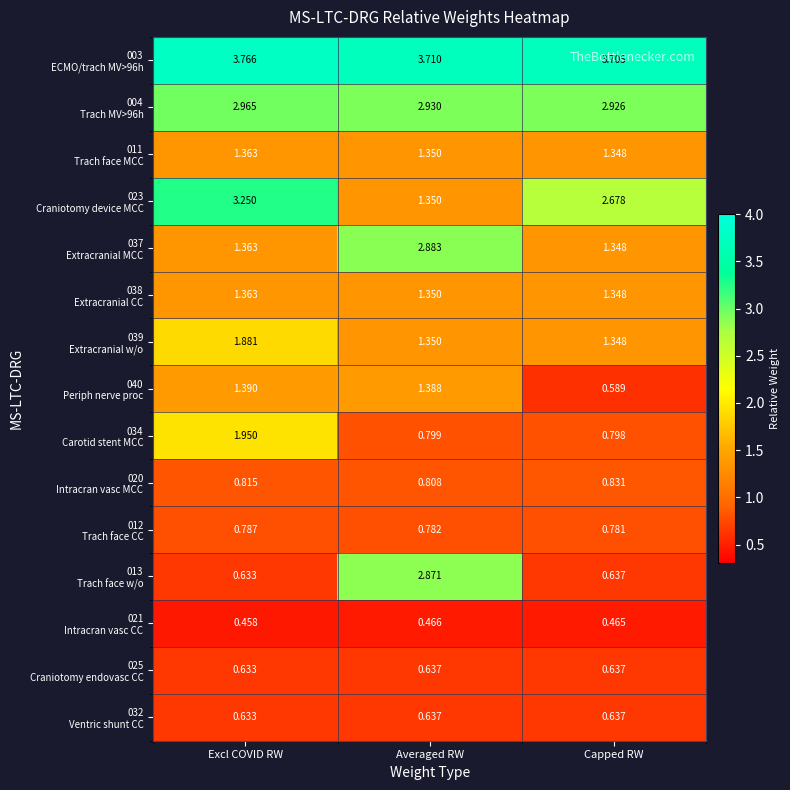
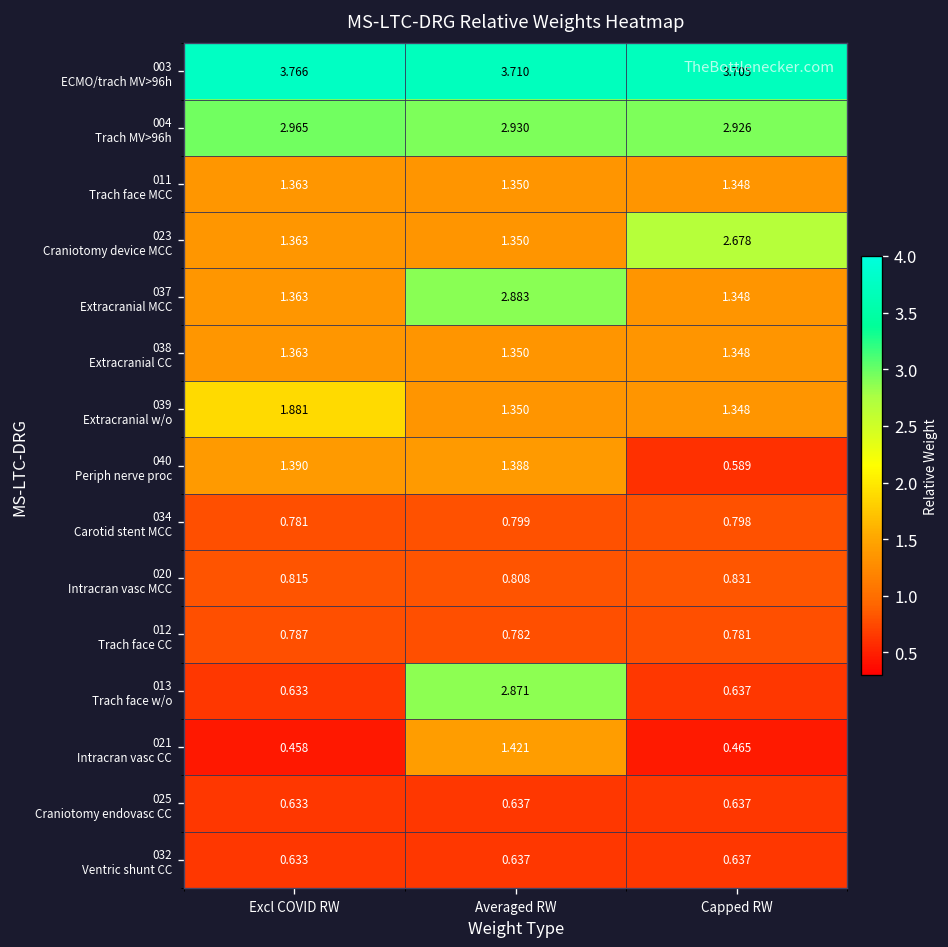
023 Craniotomy device MCC, Excl COVID RW: 3.250 -> 1.363
034 Carotid stent MCC, Excl COVID RW: 1.950 -> 0.781
021 Intracran vasc CC, Averaged RW: 0.466 -> 1.421
